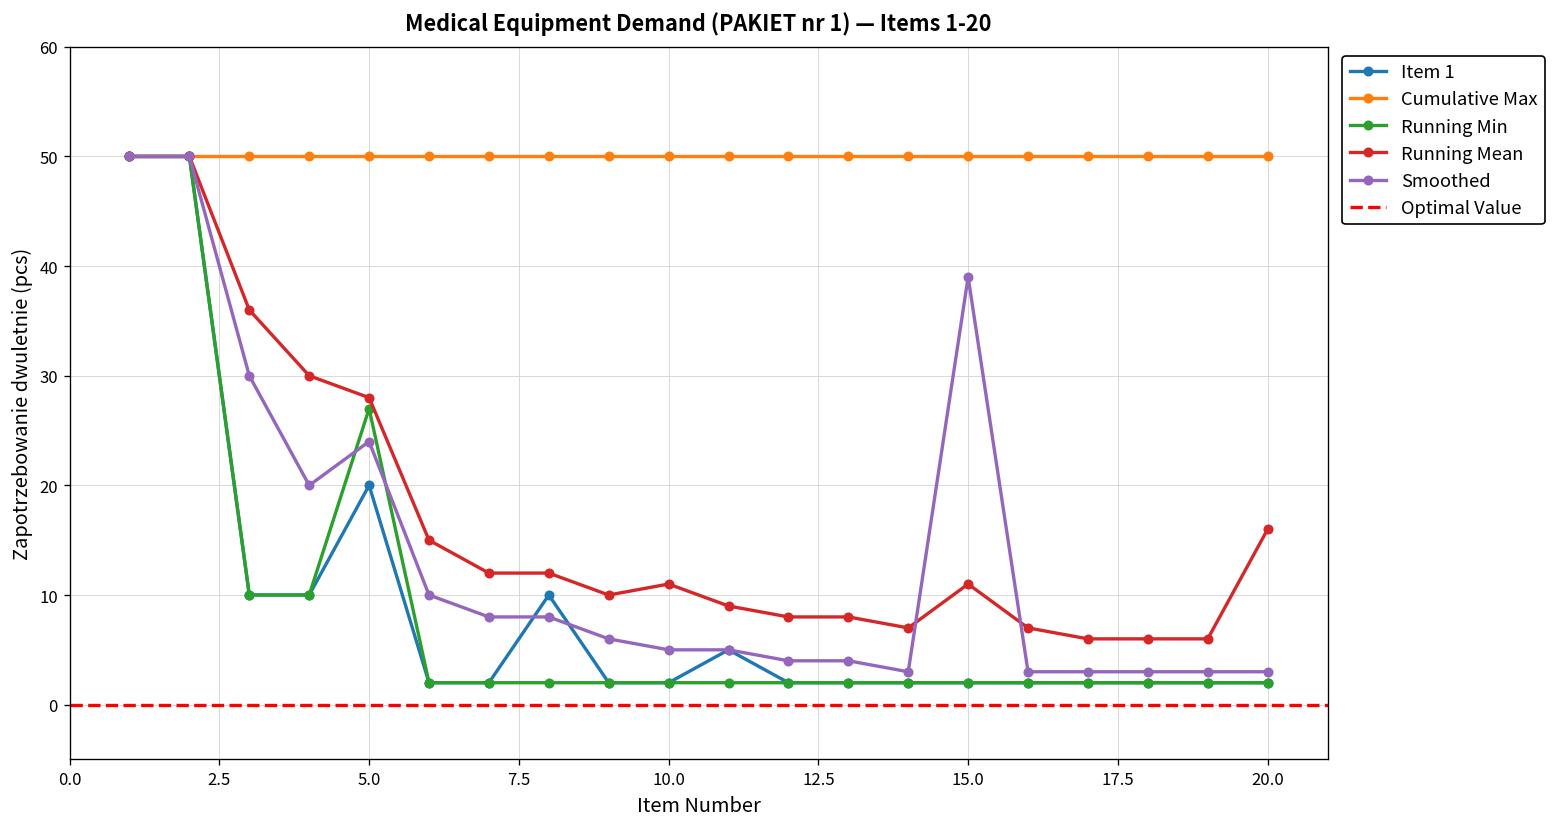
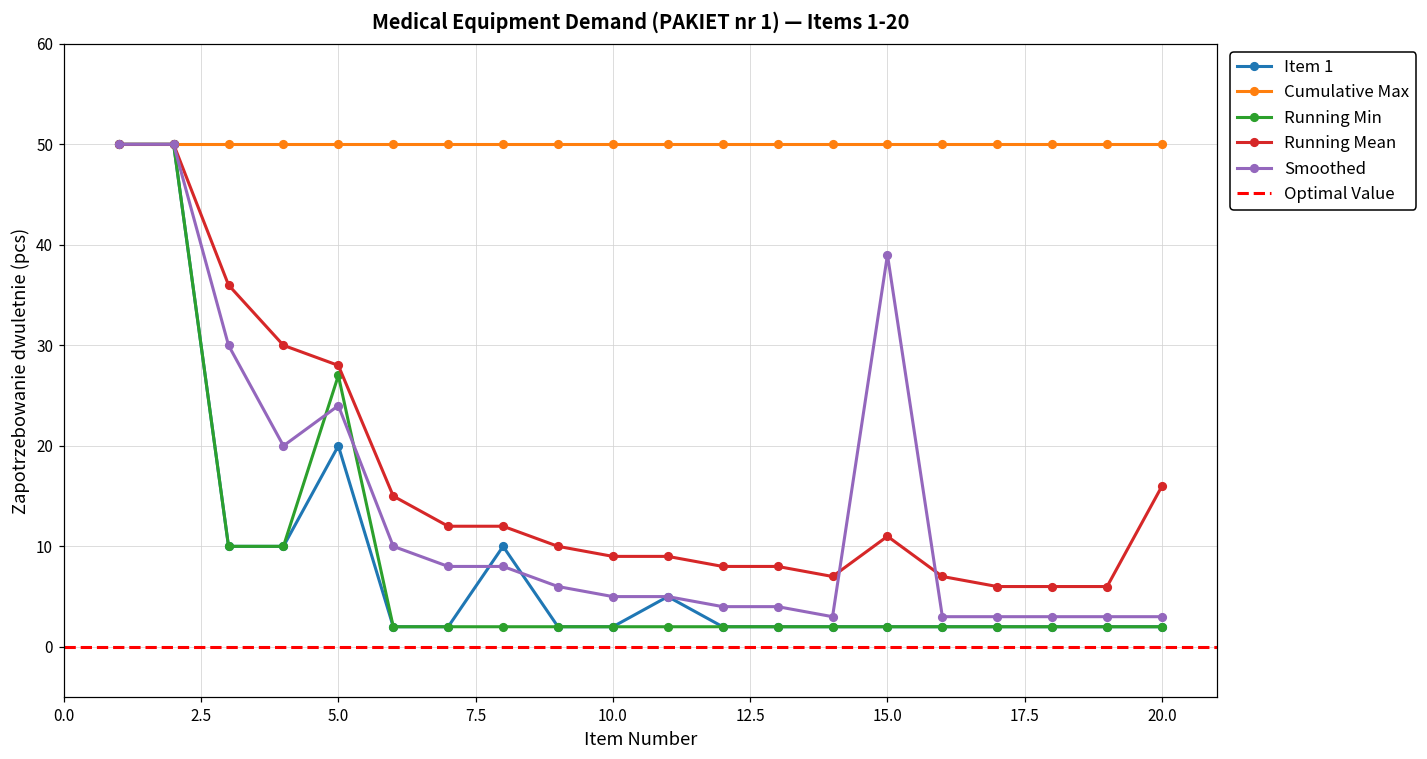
Running Mean, 10.0: 11 -> 9
